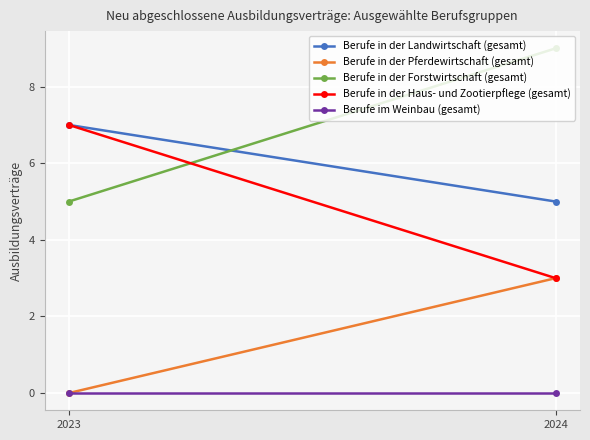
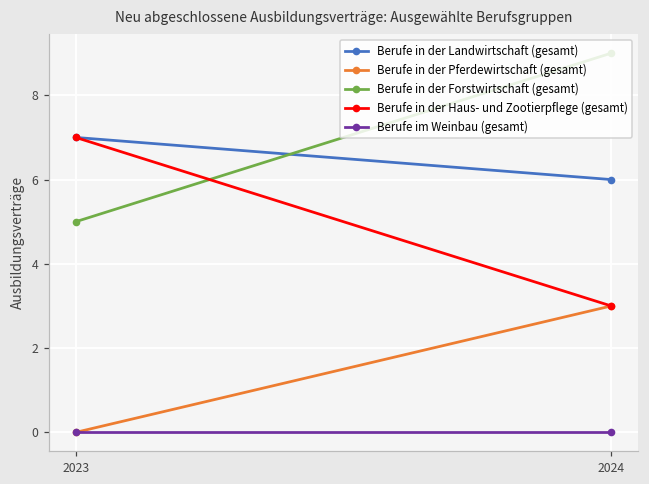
Berufe in der Landwirtschaft (gesamt), 2024: 5 -> 6
